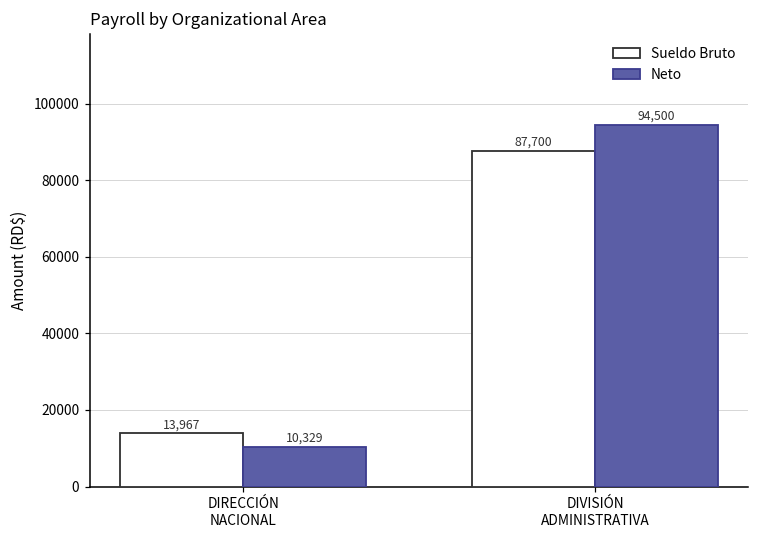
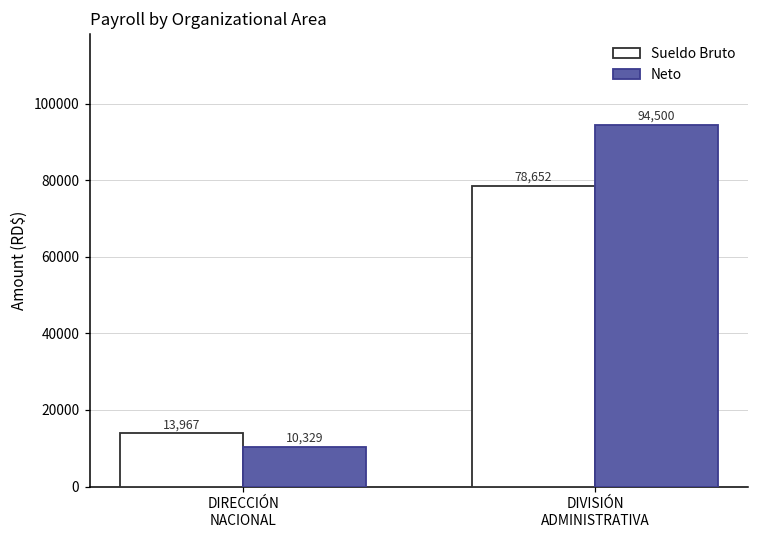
Sueldo Bruto, DIVISIÓN ADMINISTRATIVA: 87,700 -> 78,652
